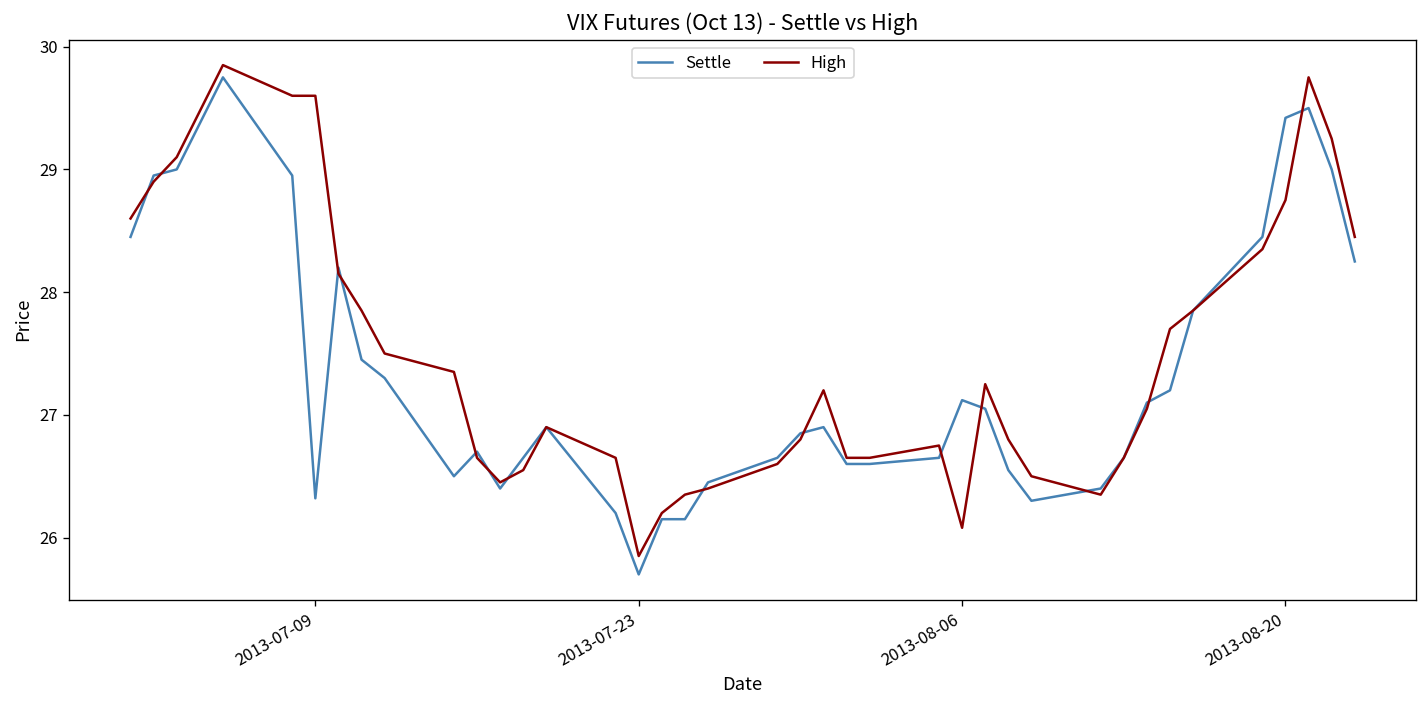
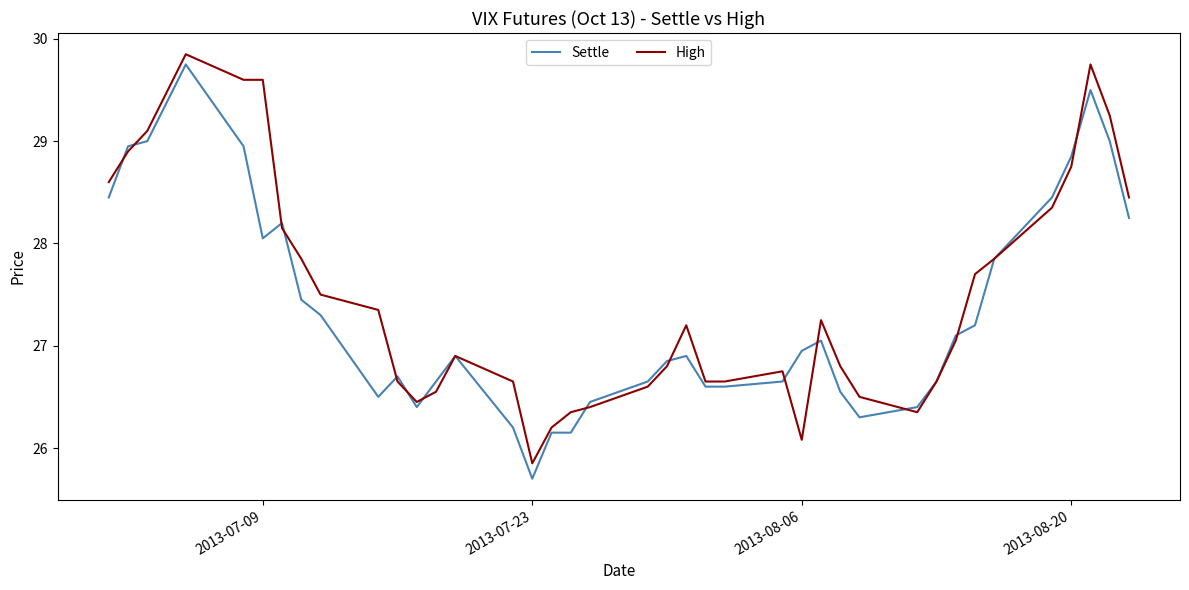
Settle, 2013-07-09: 26.32 -> 28.05
Settle, 2013-08-06: 27.12 -> 26.95
Settle, 2013-08-20: 29.42 -> 28.85
